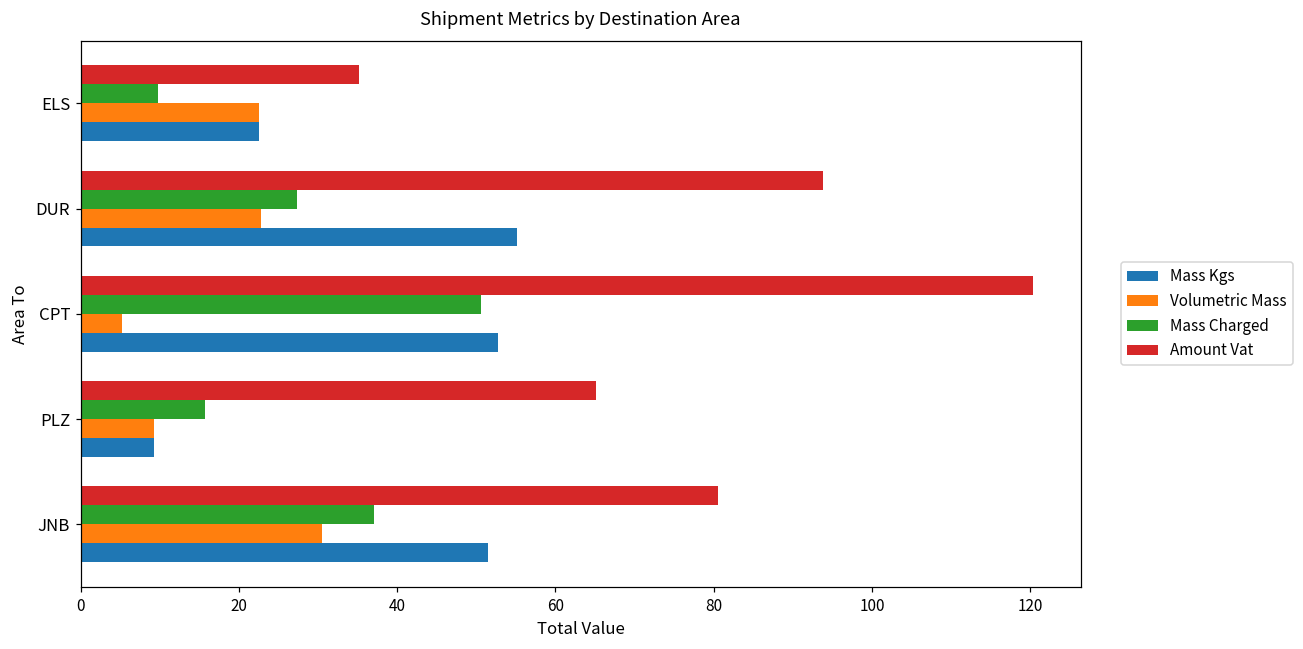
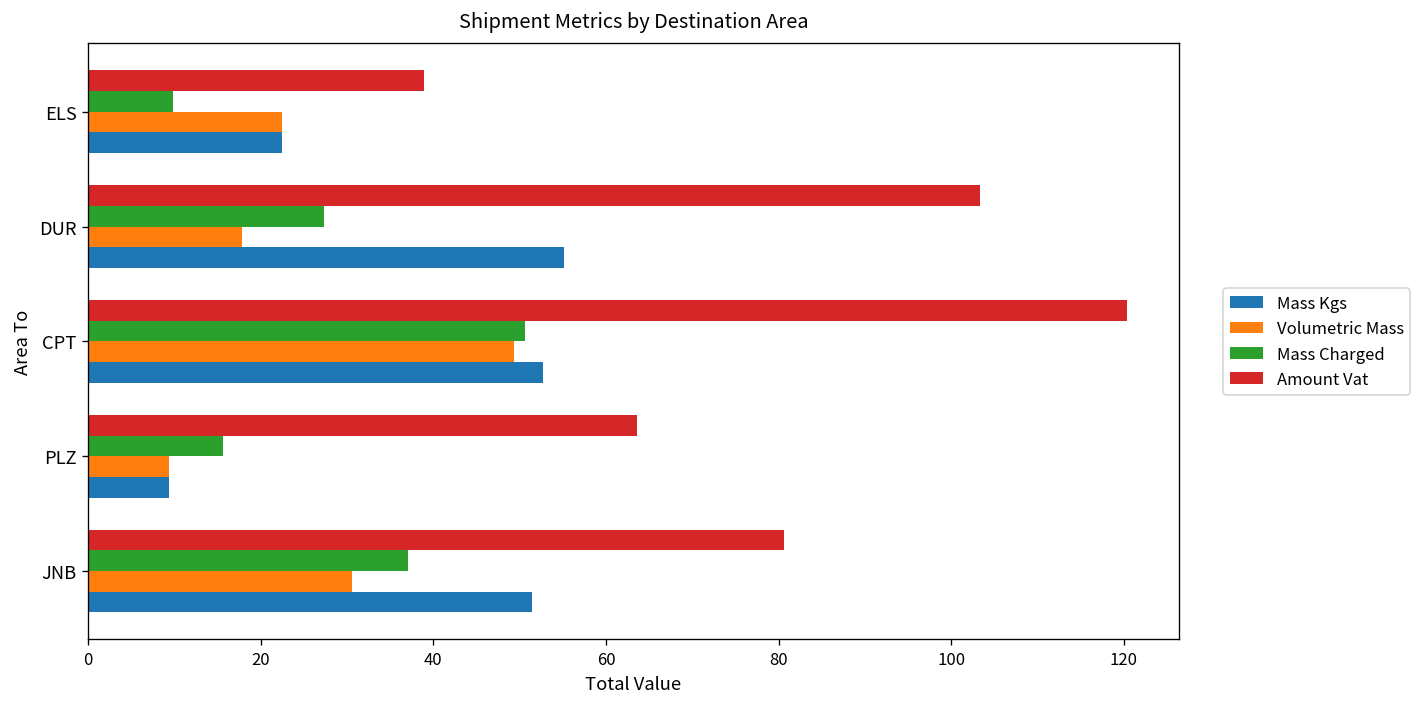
Amount Vat, ELS: 35 -> 39
Amount Vat, DUR: 94 -> 103
Volumetric Mass, DUR: 23 -> 18
Volumetric Mass, CPT: 5 -> 49
Amount Vat, PLZ: 65 -> 64
